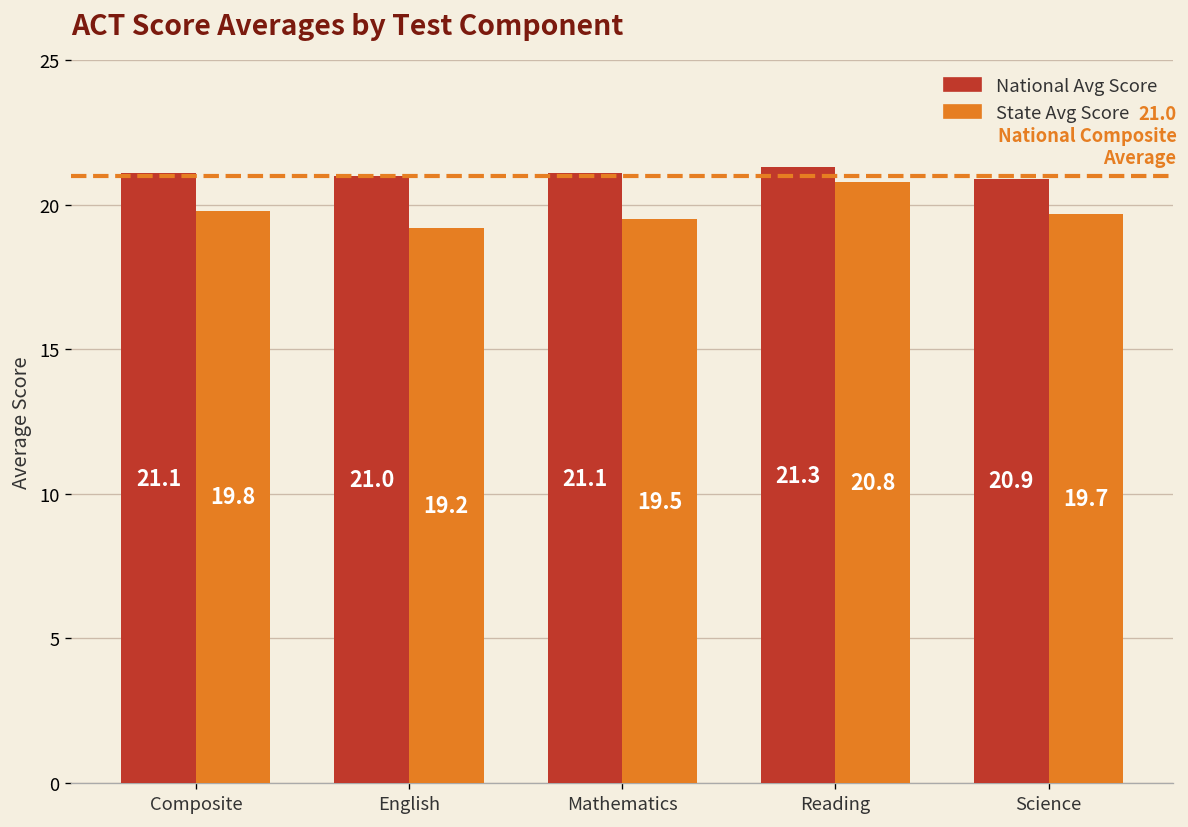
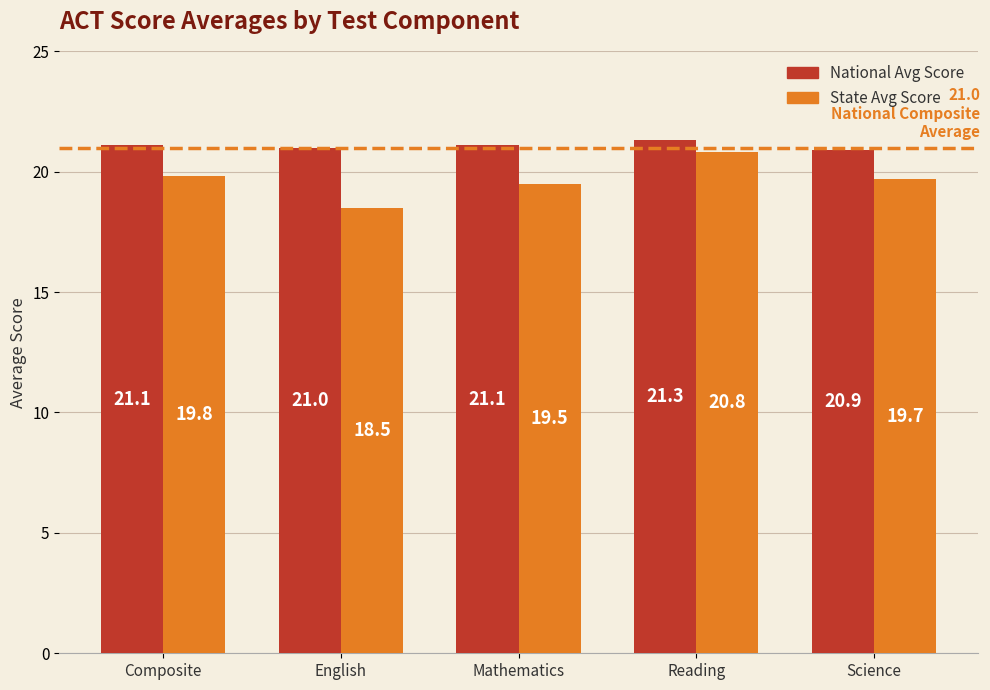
State Avg Score, English: 19.2 -> 18.5
